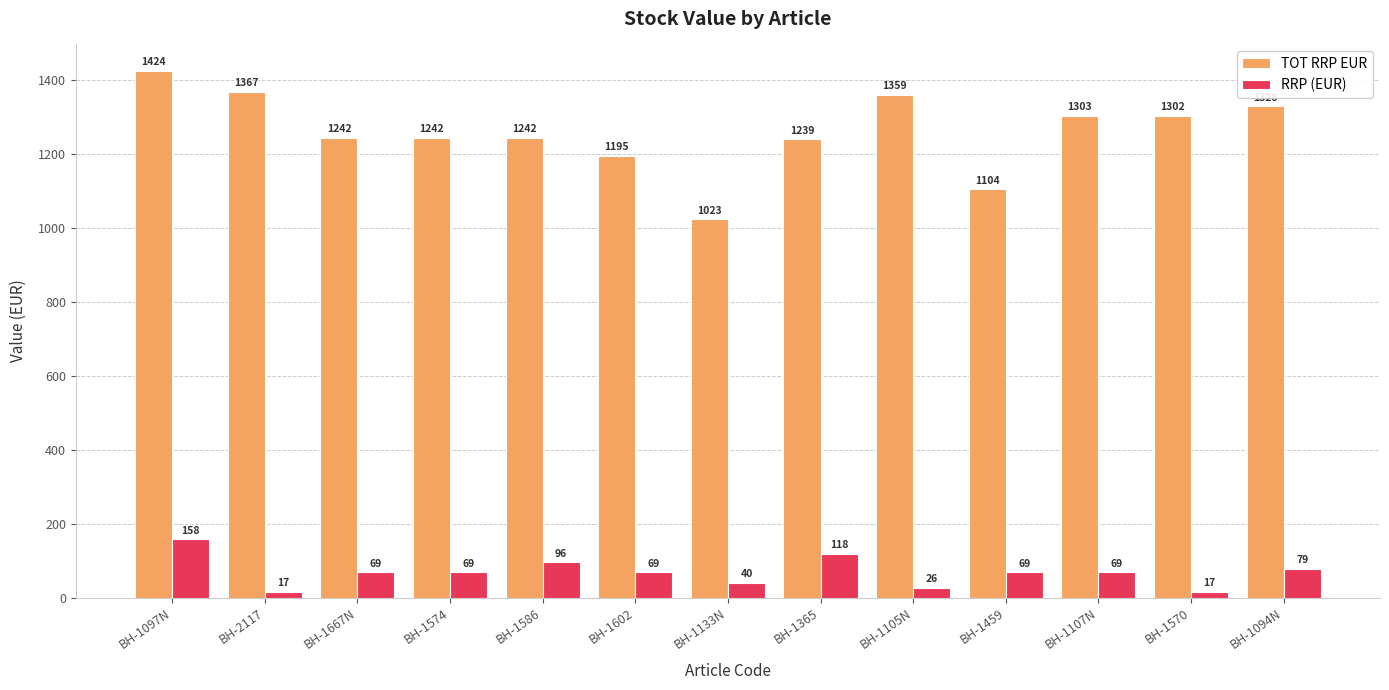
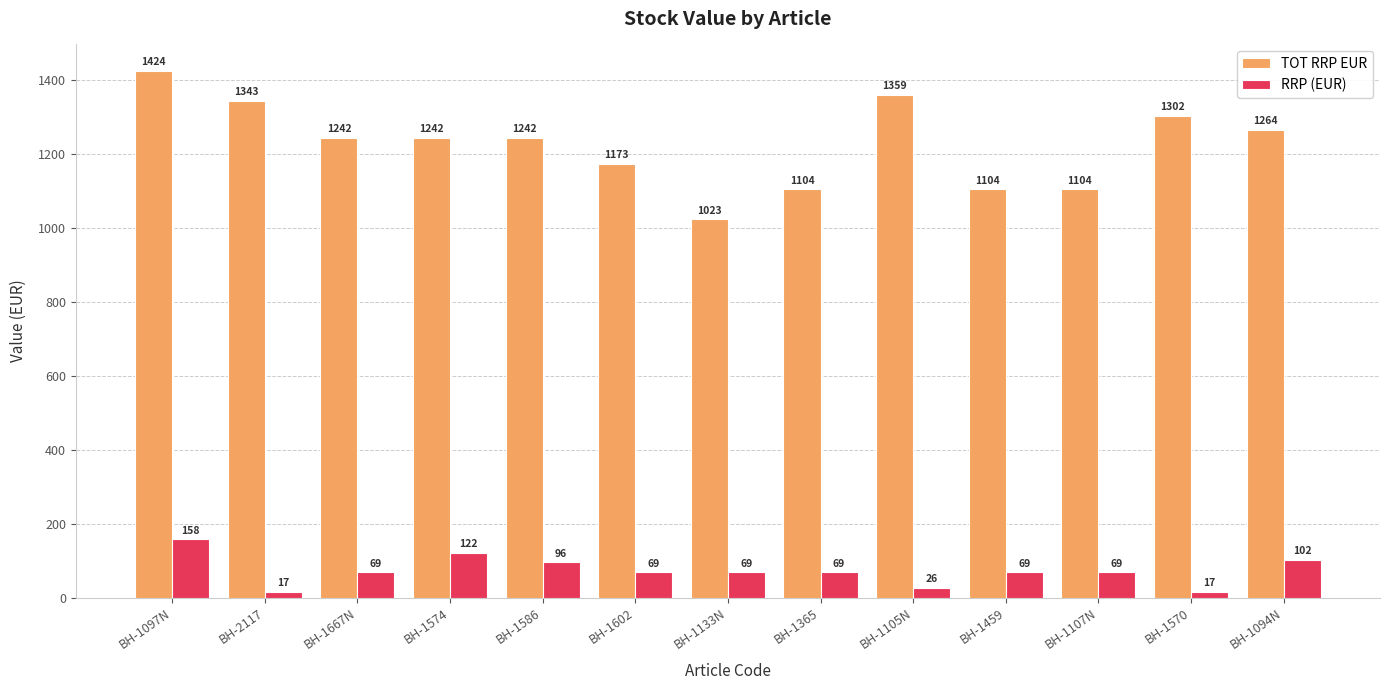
TOT RRP EUR, BH-2117: 1367 -> 1343
RRP (EUR), BH-1574: 69 -> 122
TOT RRP EUR, BH-1602: 1195 -> 1173
RRP (EUR), BH-1133N: 40 -> 69
TOT RRP EUR, BH-1365: 1239 -> 1104
RRP (EUR), BH-1365: 118 -> 69
TOT RRP EUR, BH-1107N: 1303 -> 1104
TOT RRP EUR, BH-1094N: 1330 -> 1260
RRP (EUR), BH-1094N: 79 -> 102
